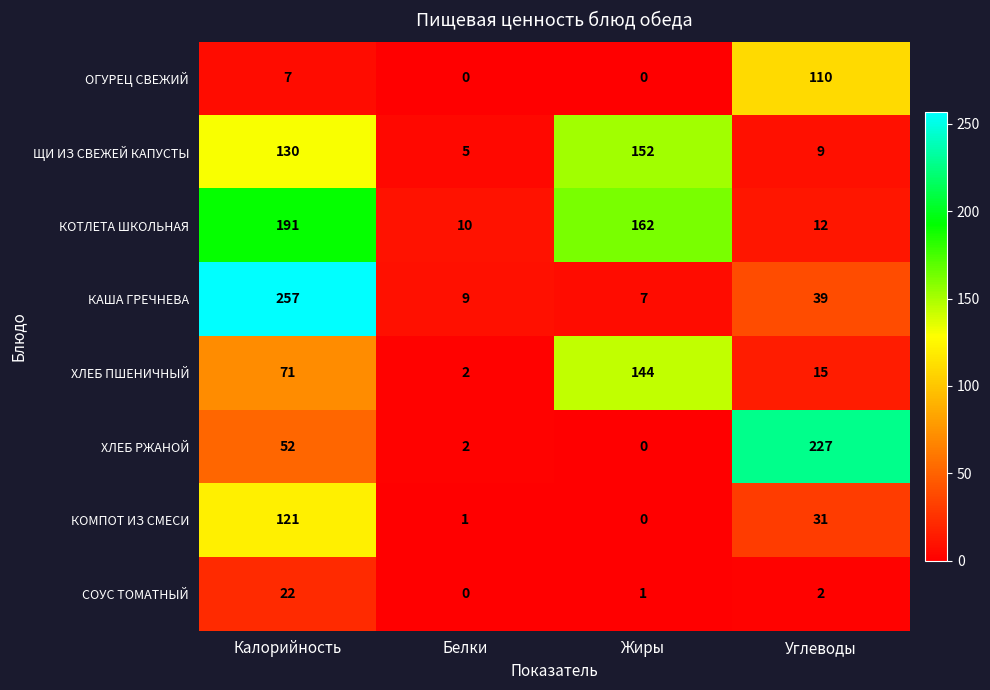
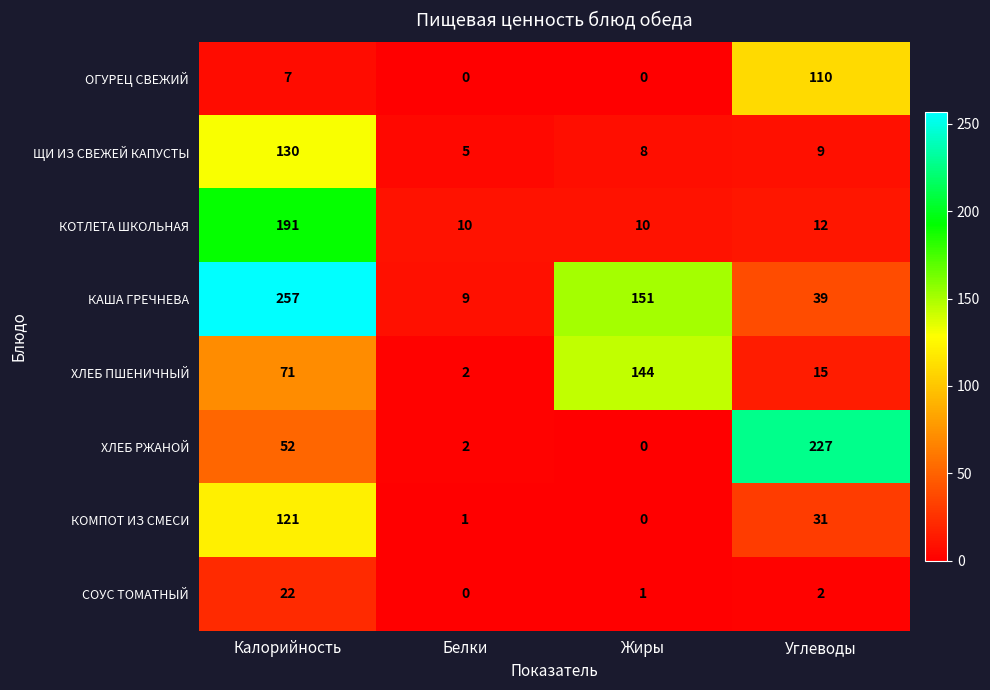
ЩИ ИЗ СВЕЖЕЙ КАПУСТЫ, Жиры: 152 -> 8
КОТЛЕТА ШКОЛЬНАЯ, Жиры: 162 -> 10
КАША ГРЕЧНЕВА, Жиры: 7 -> 151
